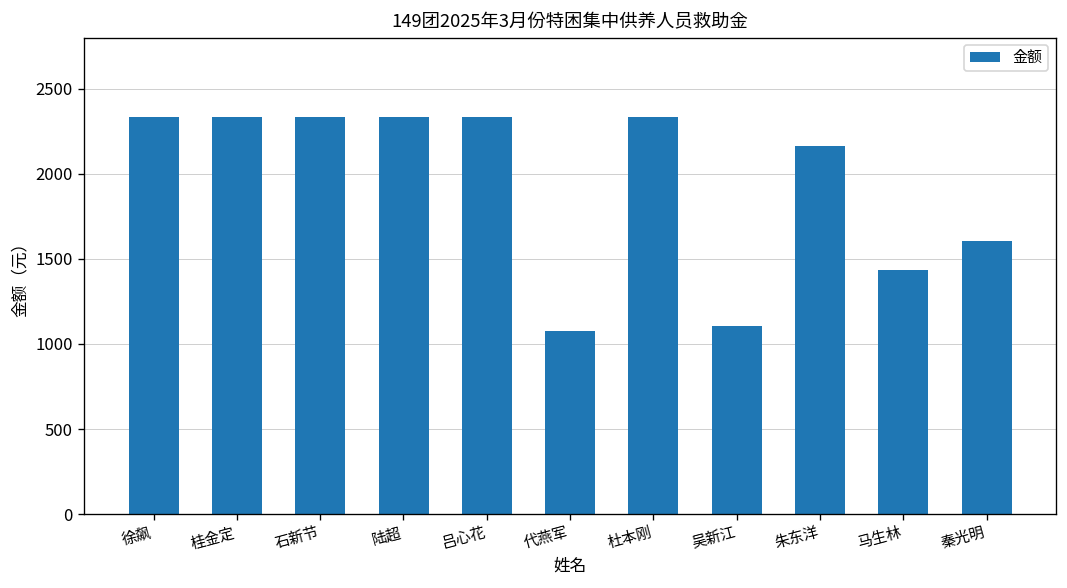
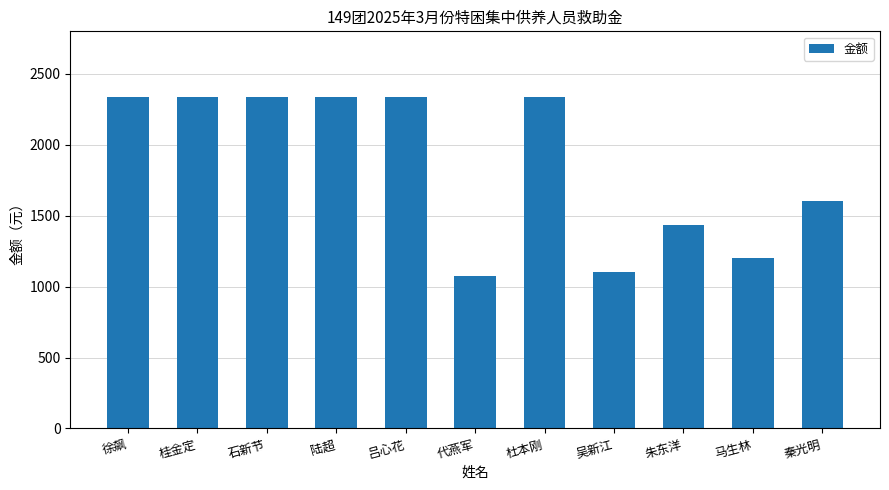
朱东洋: 2160 -> 1440
马生林: 1440 -> 1200
